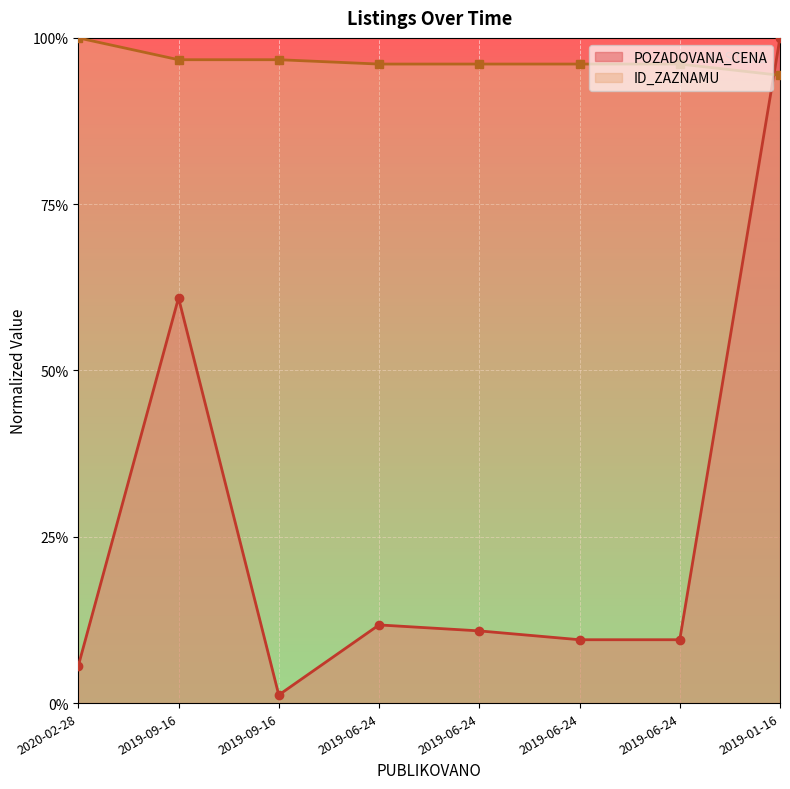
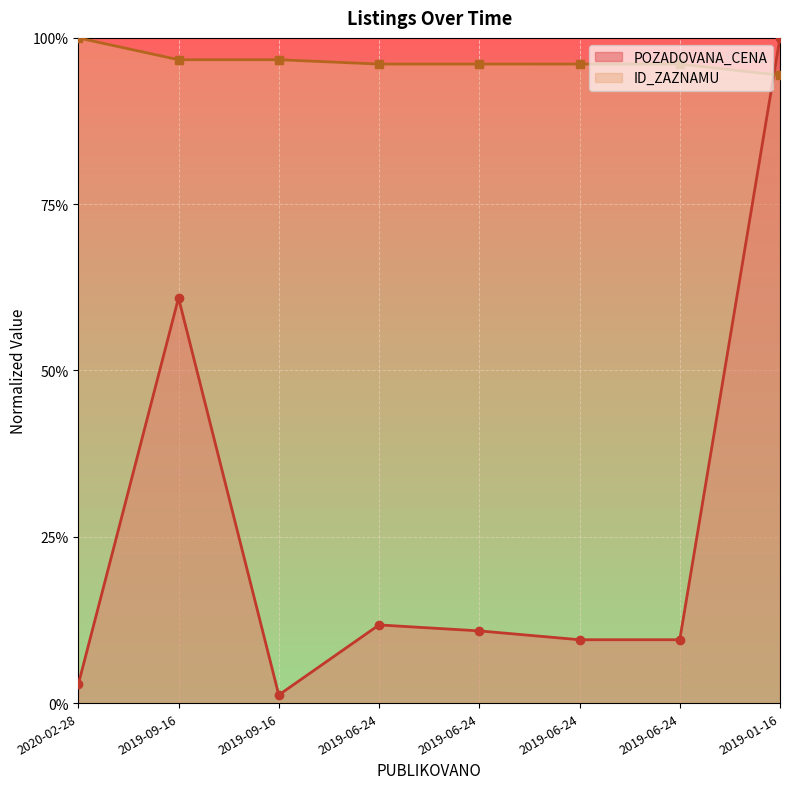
POZADOVANA_CENA, 2020-02-28: 6% -> 3%
